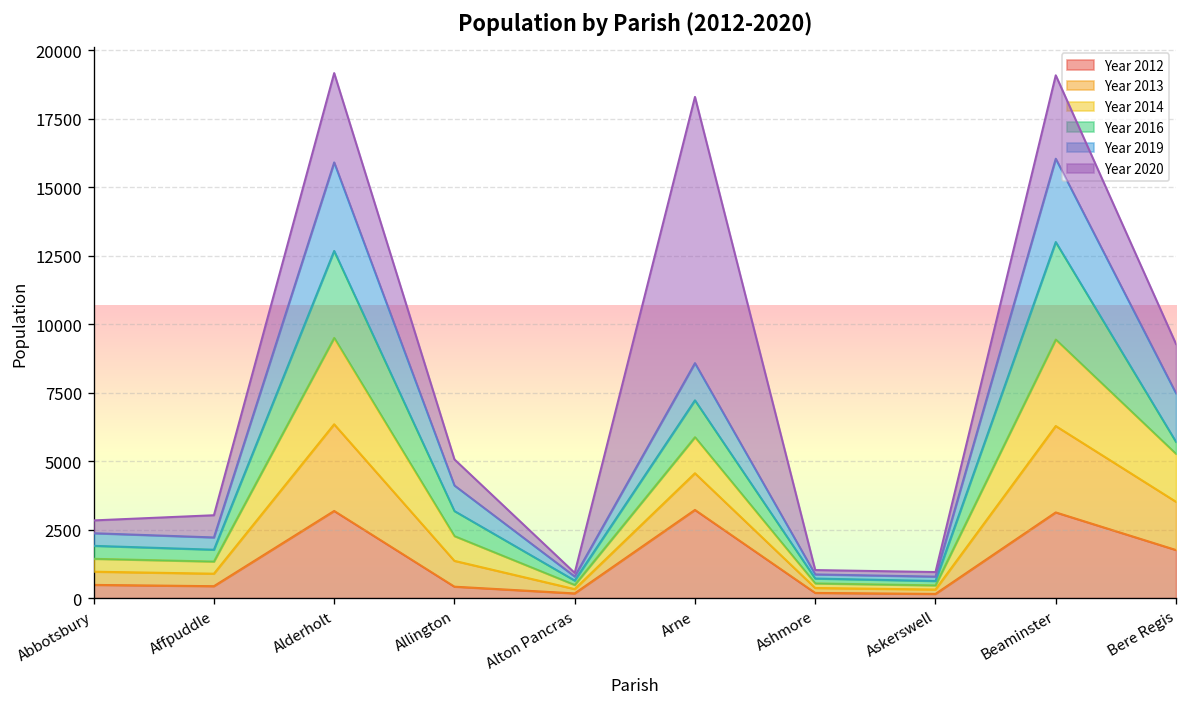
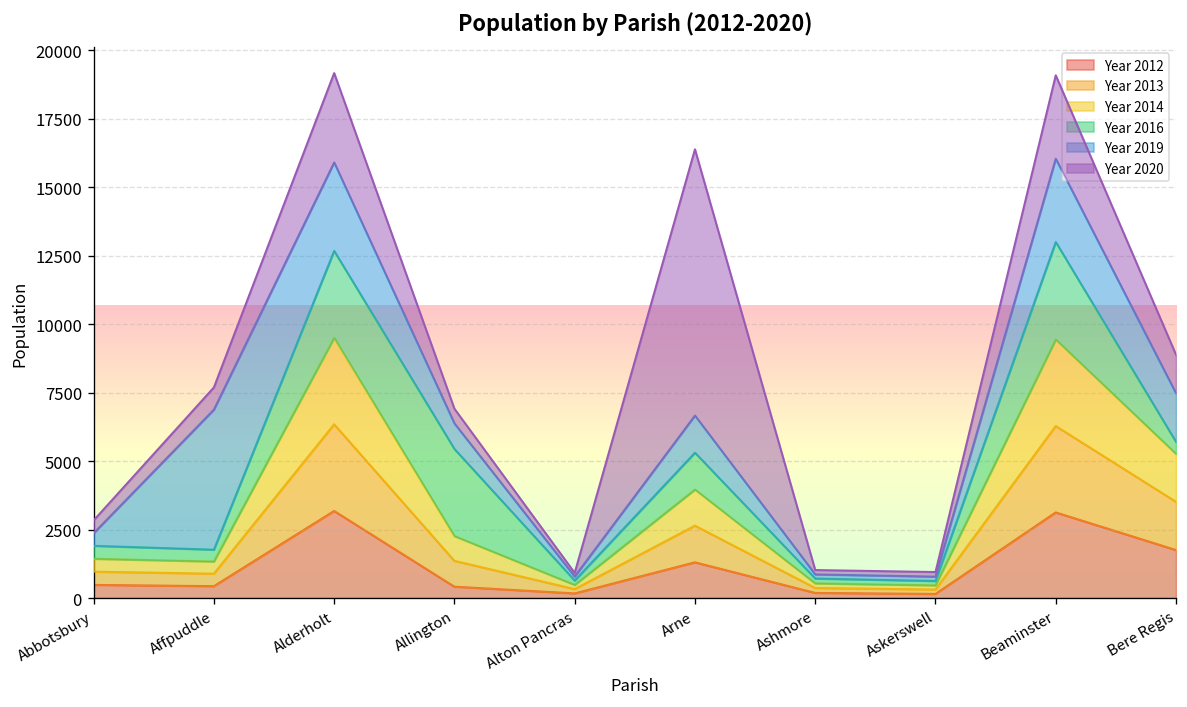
Year 2019, Affpuddle: 400 -> 5100
Year 2016, Allington: 900 -> 3200
Year 2020, Allington: 1000 -> 500
Year 2012, Arne: 3200 -> 1300
Year 2020, Bere Regis: 1800 -> 1400
